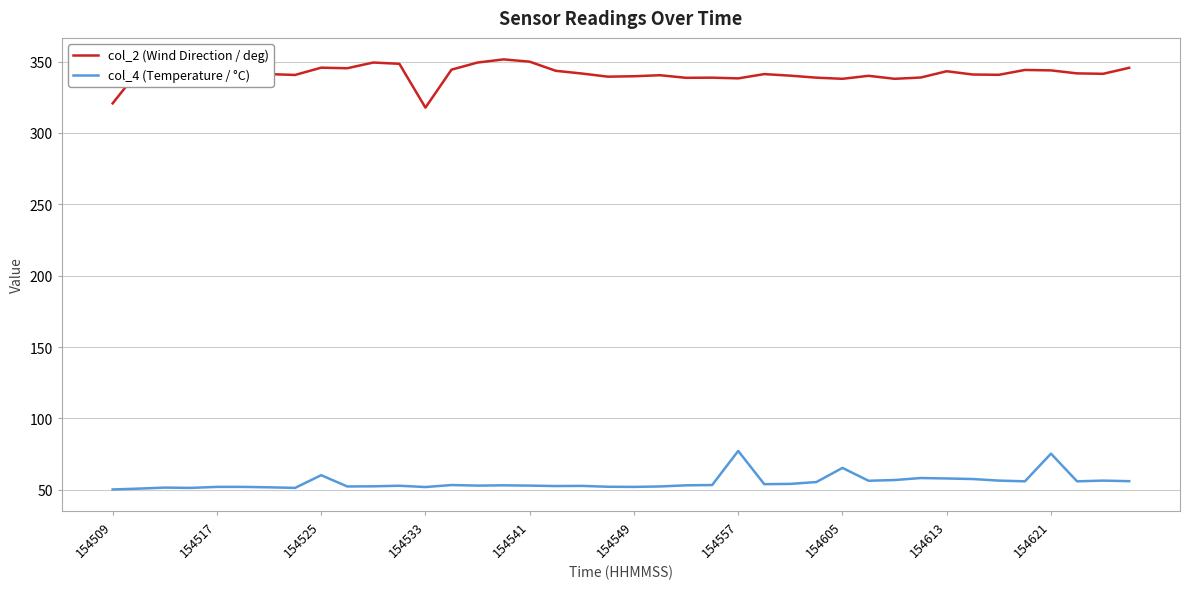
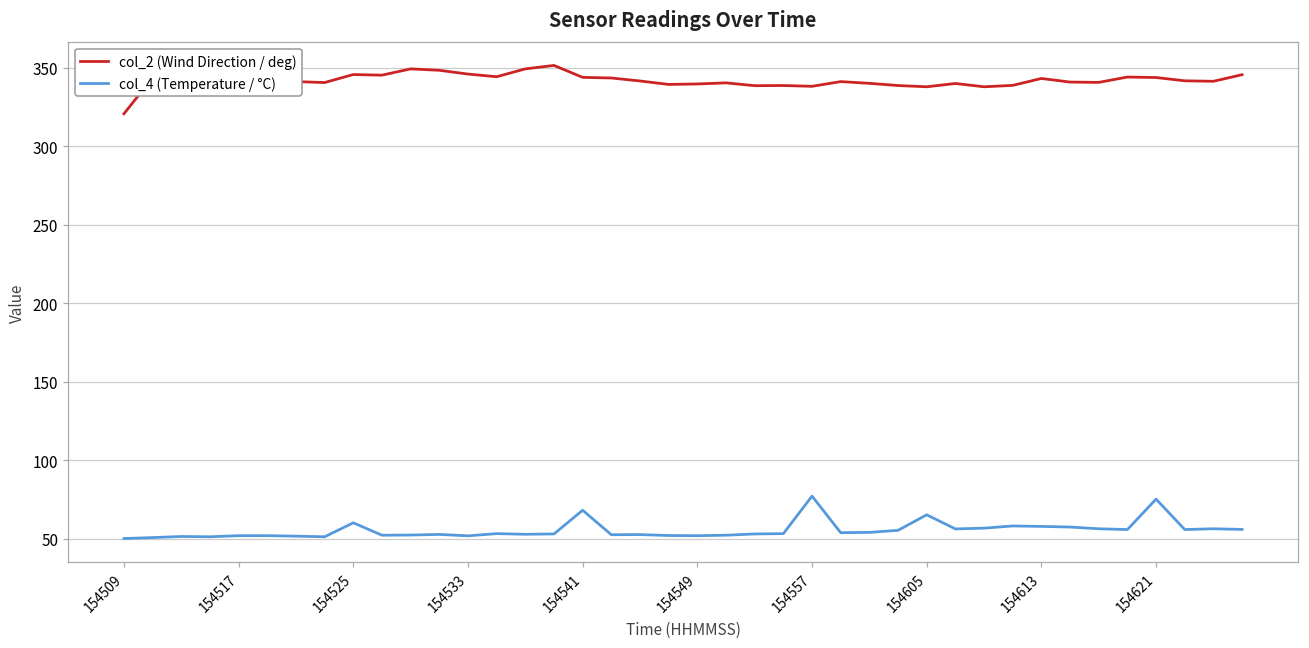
col_2 (Wind Direction / deg), 154533: 318 -> 346
col_2 (Wind Direction / deg), 154541: 350 -> 344
col_4 (Temperature / °C), 154541: 53 -> 68
